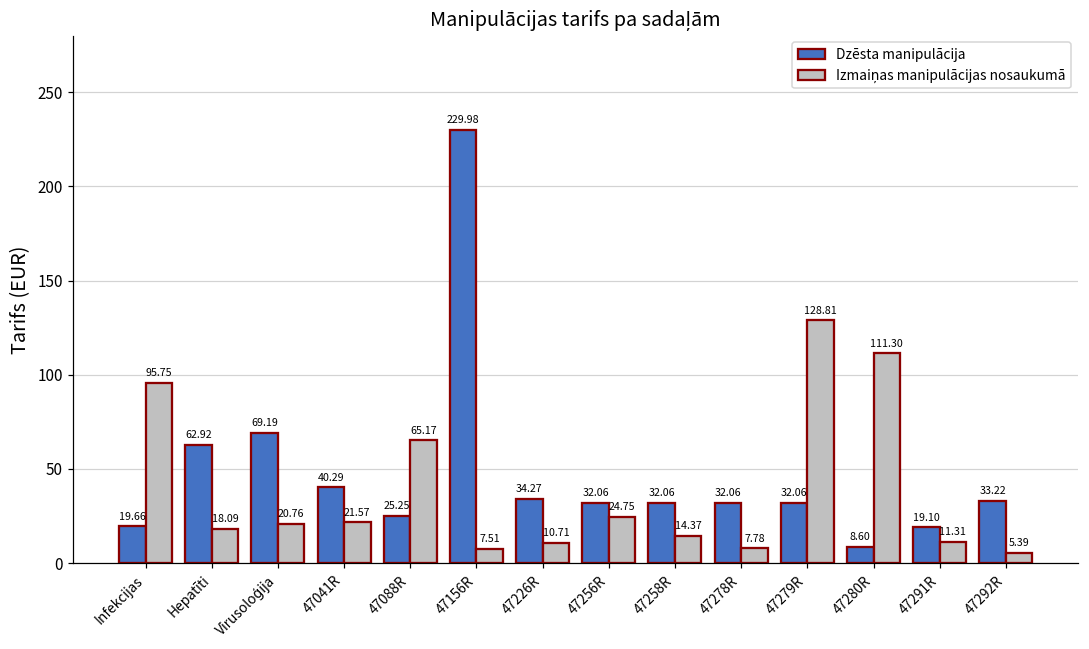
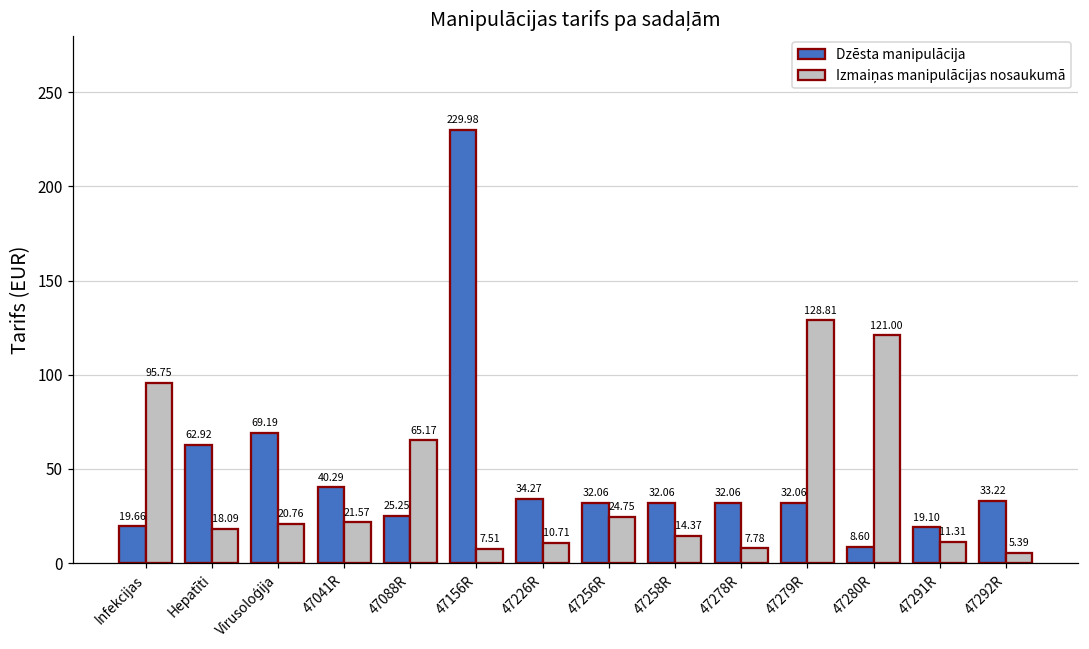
Izmaiņas manipulācijas nosaukumā, 47280R: 111.30 -> 121.00
